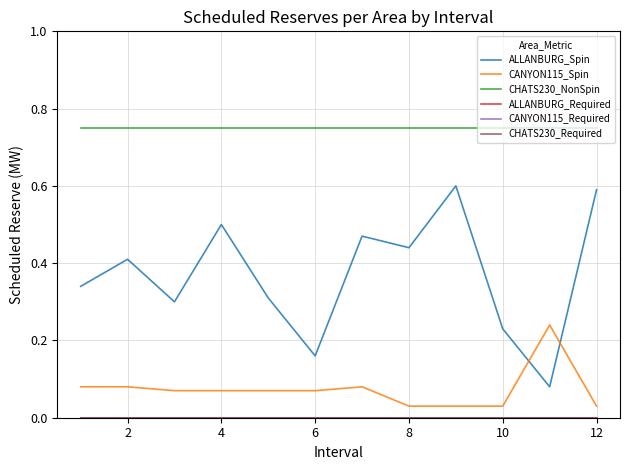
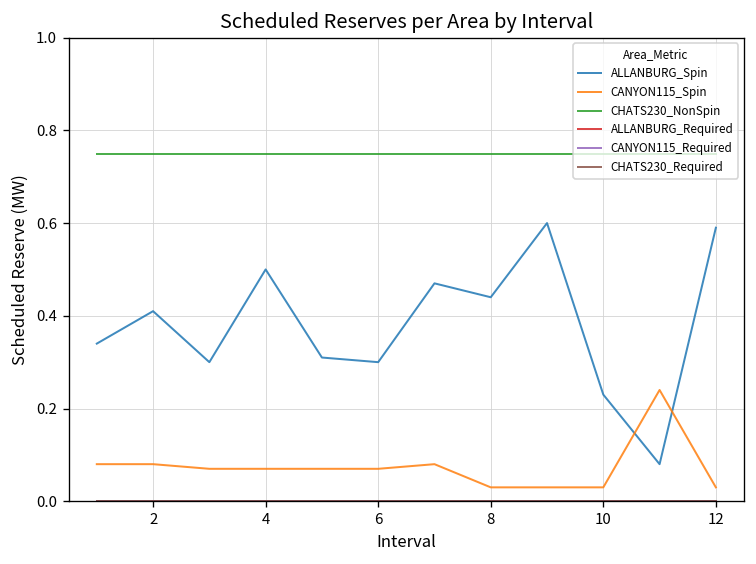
ALLANBURG_Spin, 6: 0.16 -> 0.30
